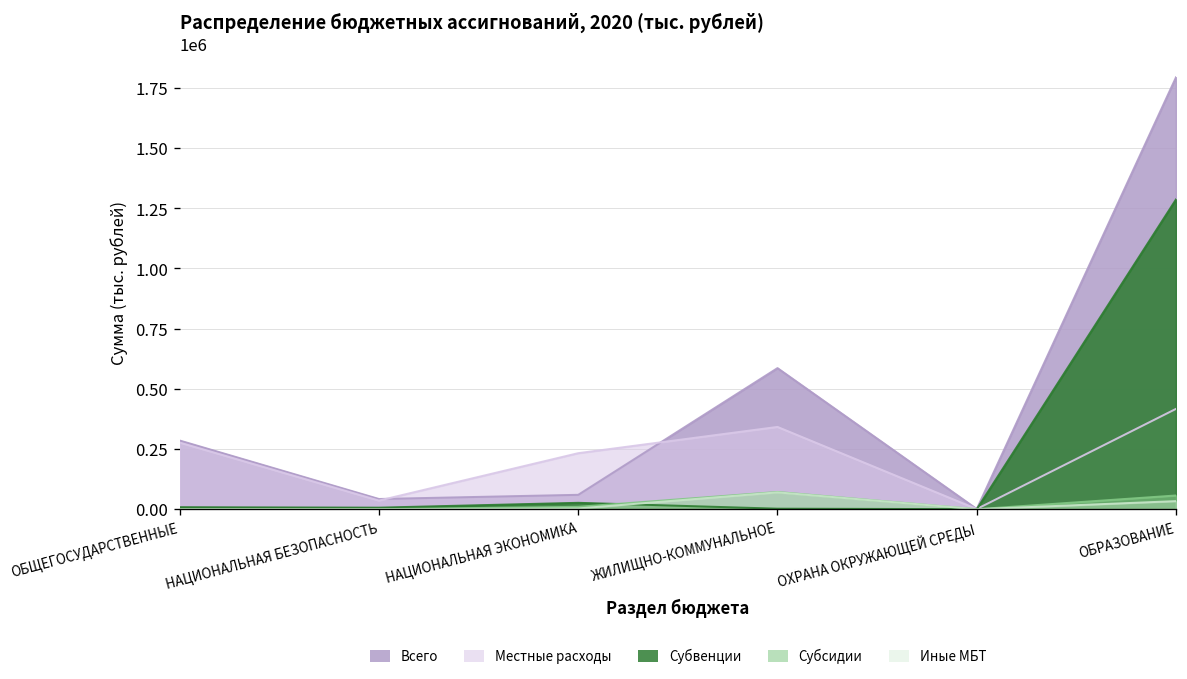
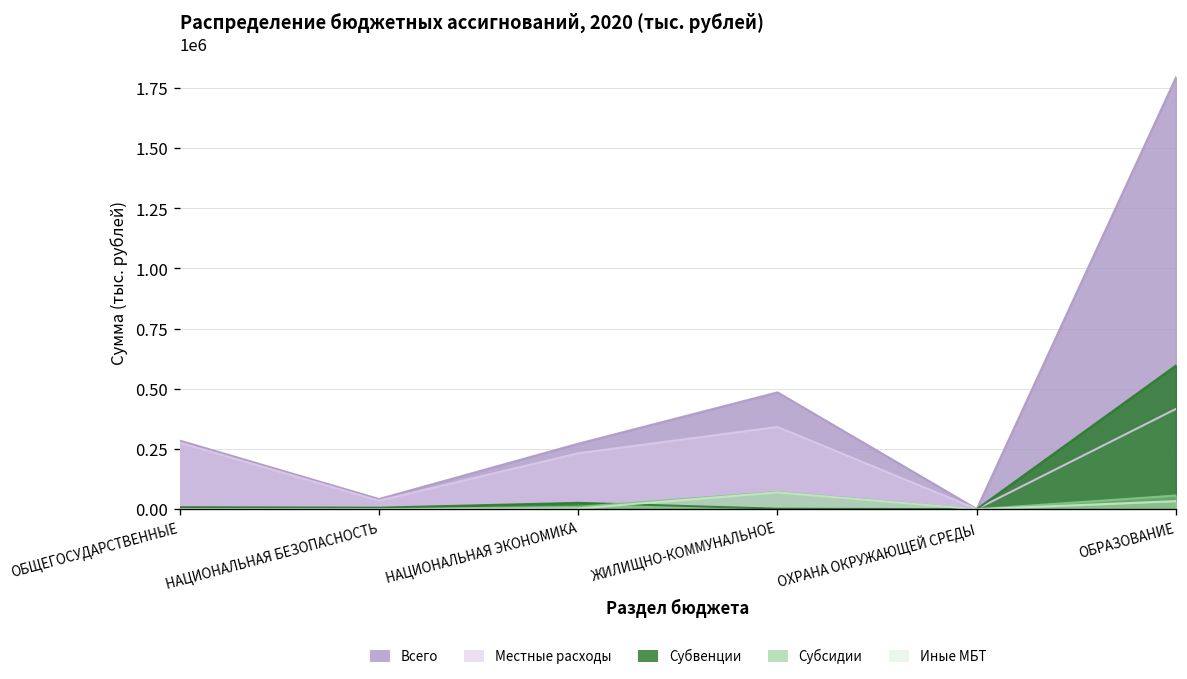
Всего, НАЦИОНАЛЬНАЯ ЭКОНОМИКА: 60000 -> 270000
Всего, ЖИЛИЩНО-КОММУНАЛЬНОЕ: 590000 -> 490000
Субвенции, ОБРАЗОВАНИЕ: 1290000 -> 600000
